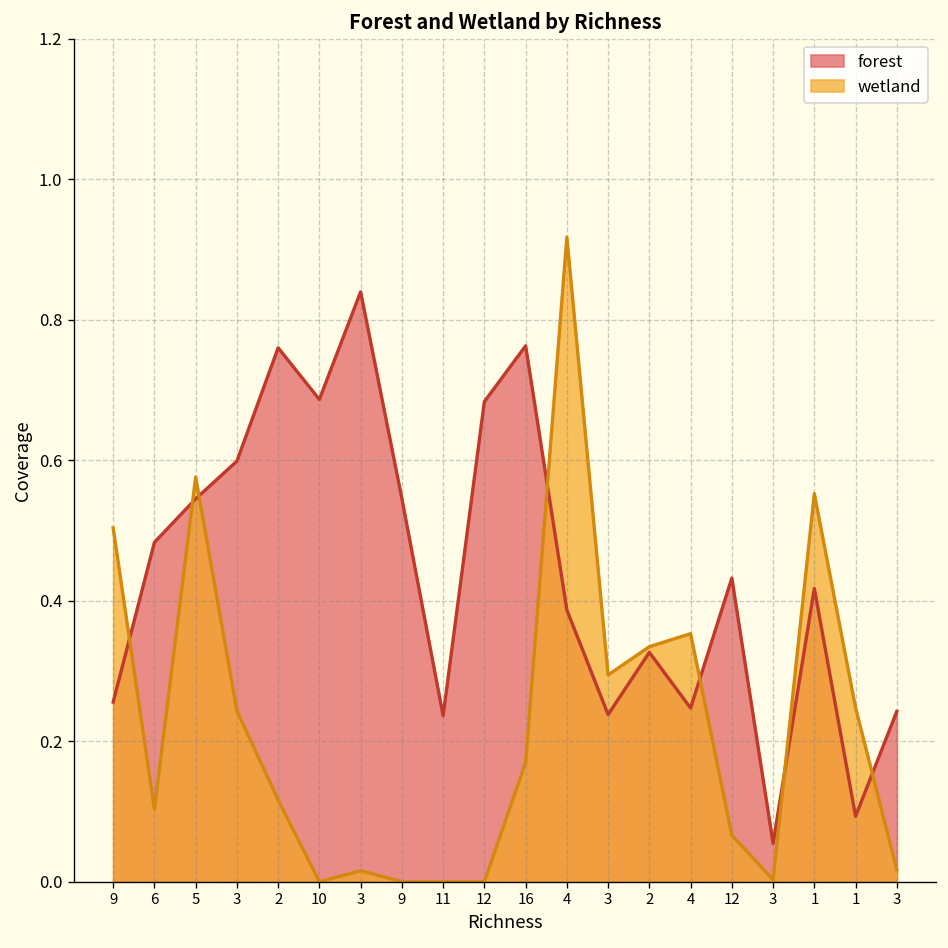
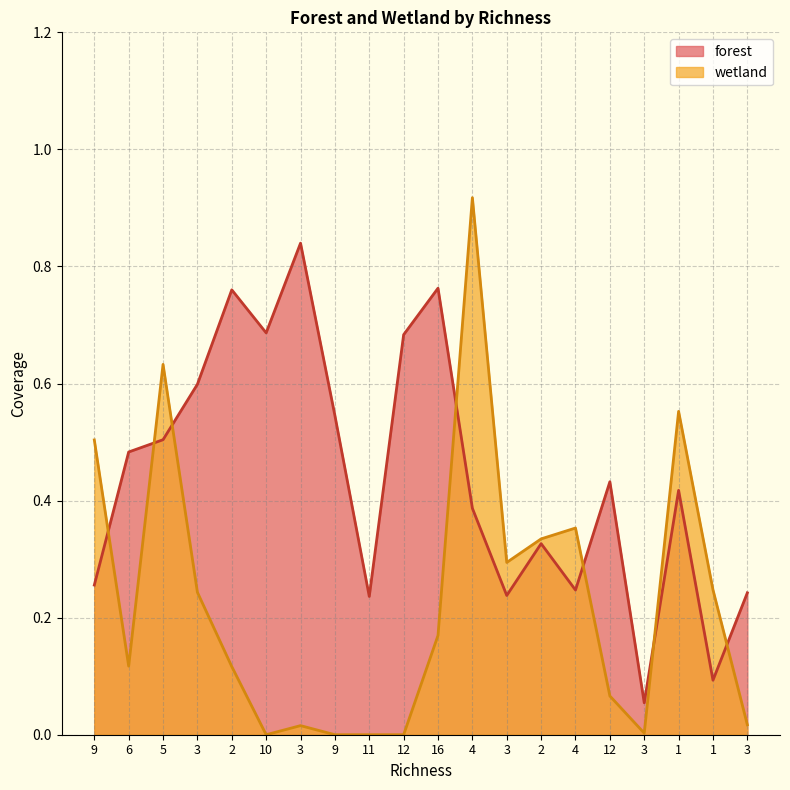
wetland, 6: 0.10 -> 0.12
forest, 5: 0.55 -> 0.50
wetland, 5: 0.58 -> 0.63
